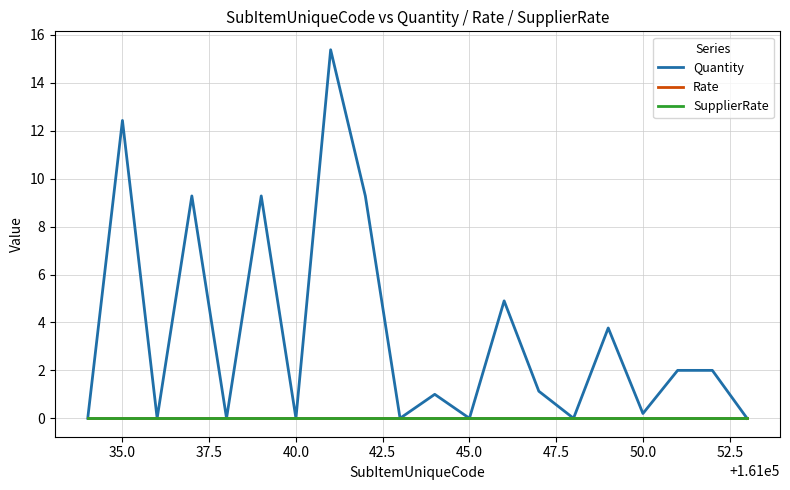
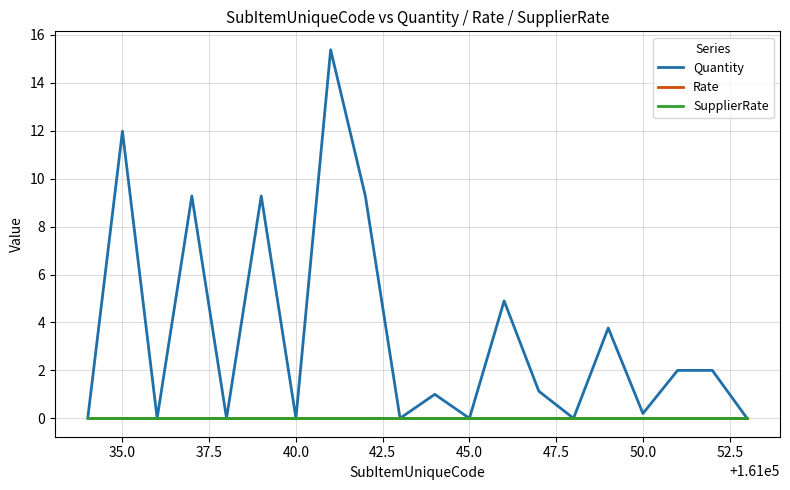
Quantity, 35.0: 12.4 -> 12.0
